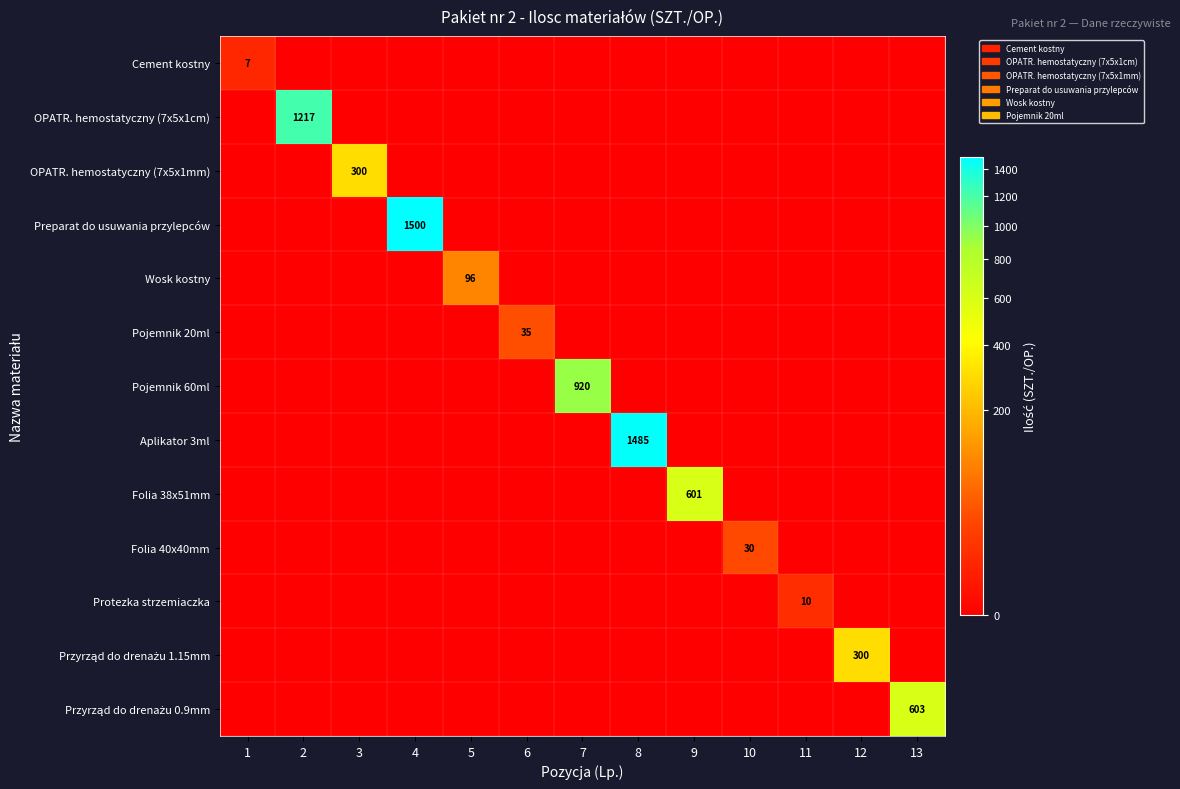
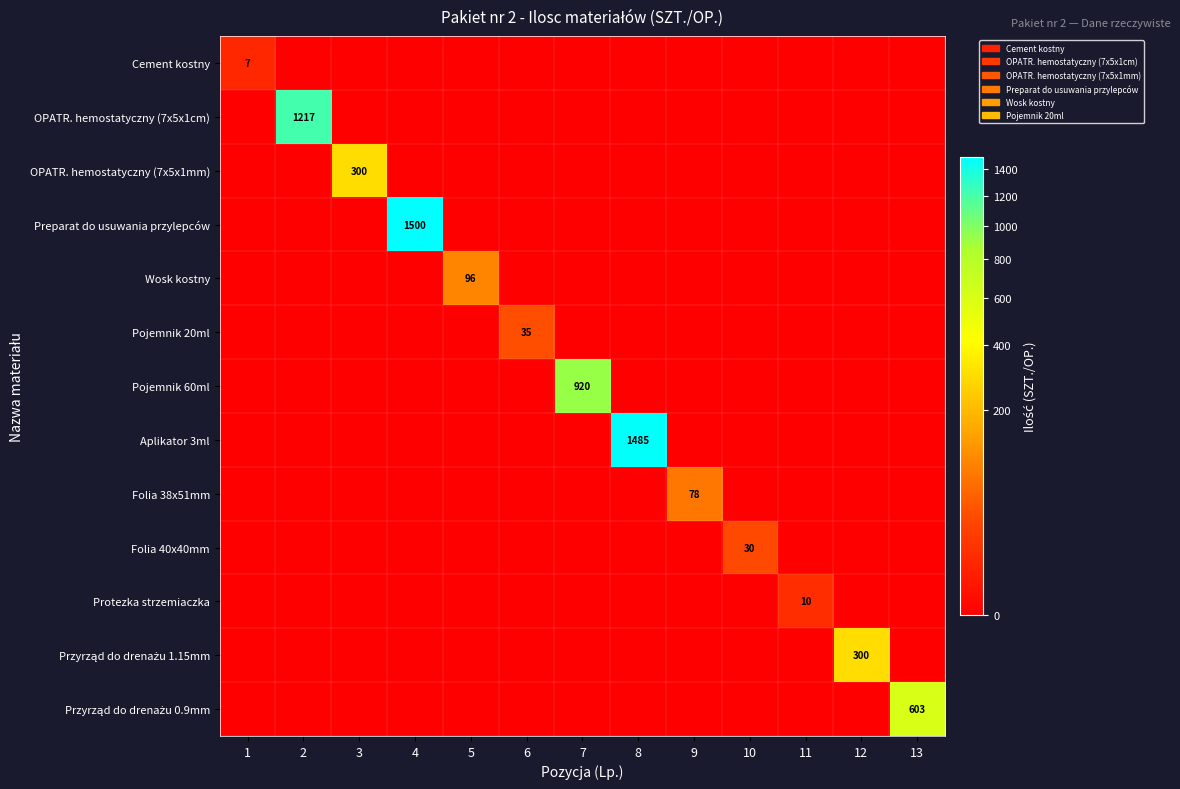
Folia 38x51mm, 9: 601 -> 78
